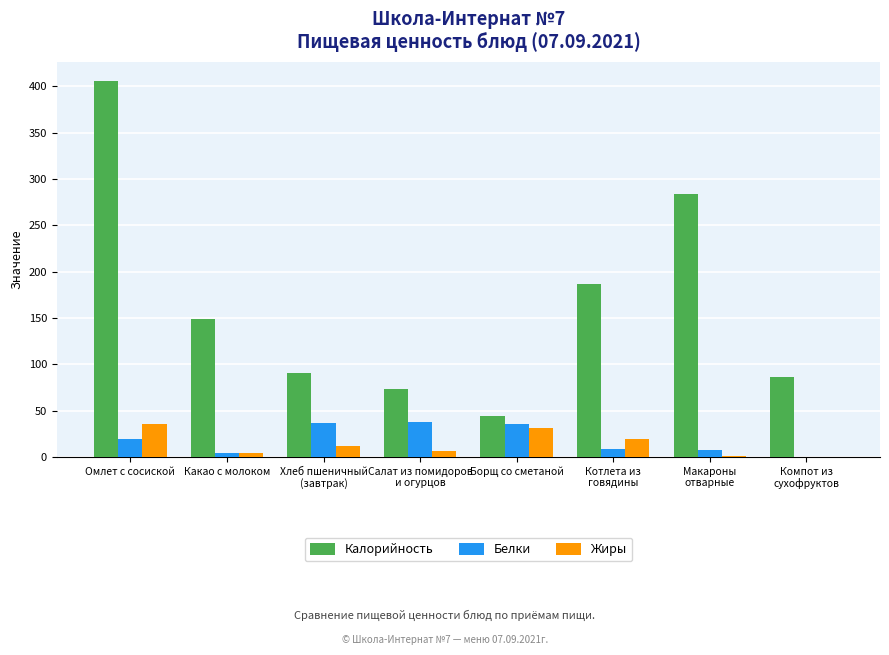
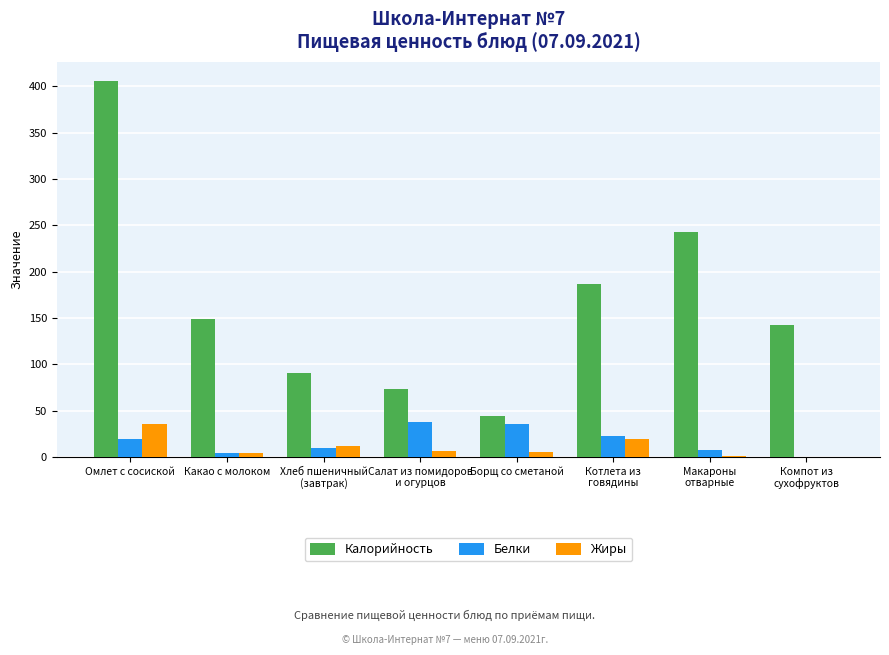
Белки, Хлеб пшеничный (завтрак): 40 -> 10
Жиры, Борщ со сметаной: 30 -> 10
Белки, Котлета из говядины: 10 -> 20
Калорийность, Макароны отварные: 280 -> 240
Калорийность, Компот из сухофруктов: 90 -> 140
